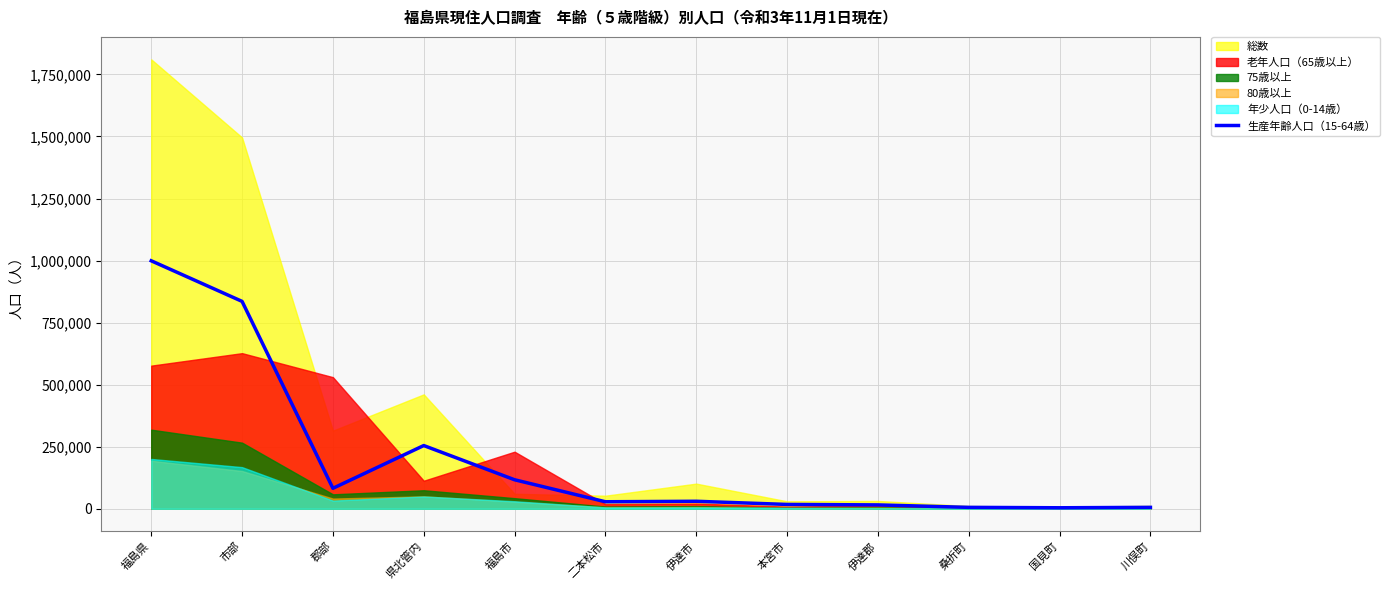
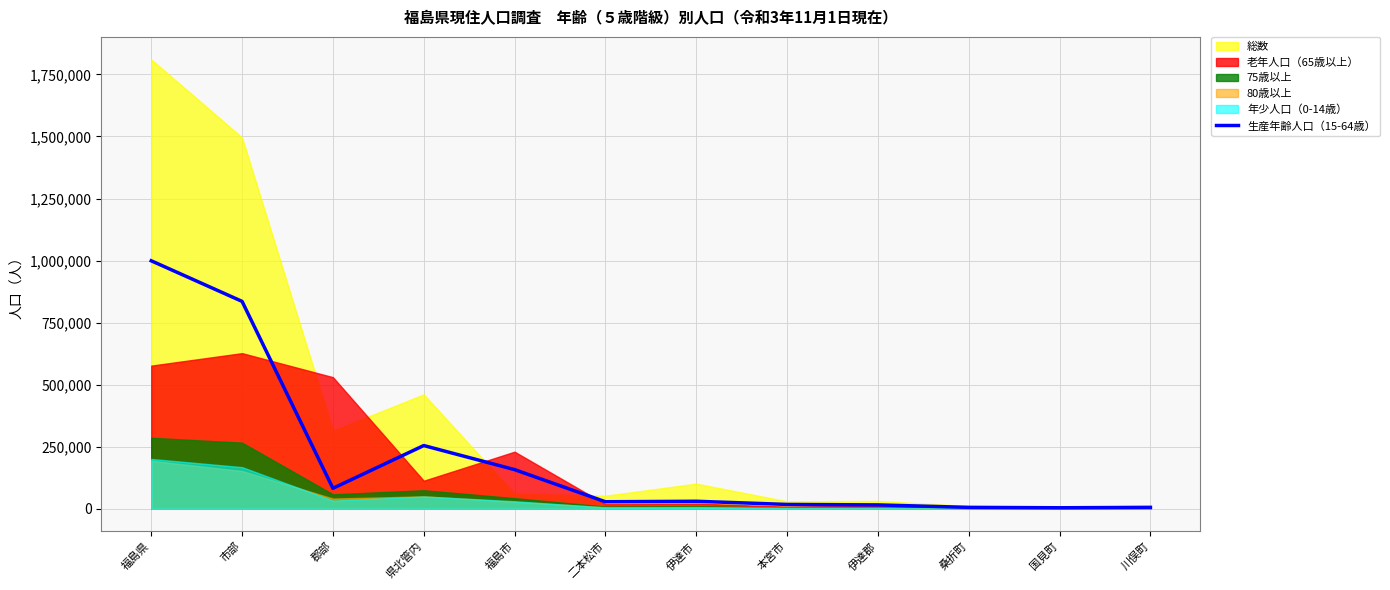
75歳以上, 福島県: 320,000 -> 290,000
生産年齢人口（15-64歳）, 福島市: 120,000 -> 160,000
